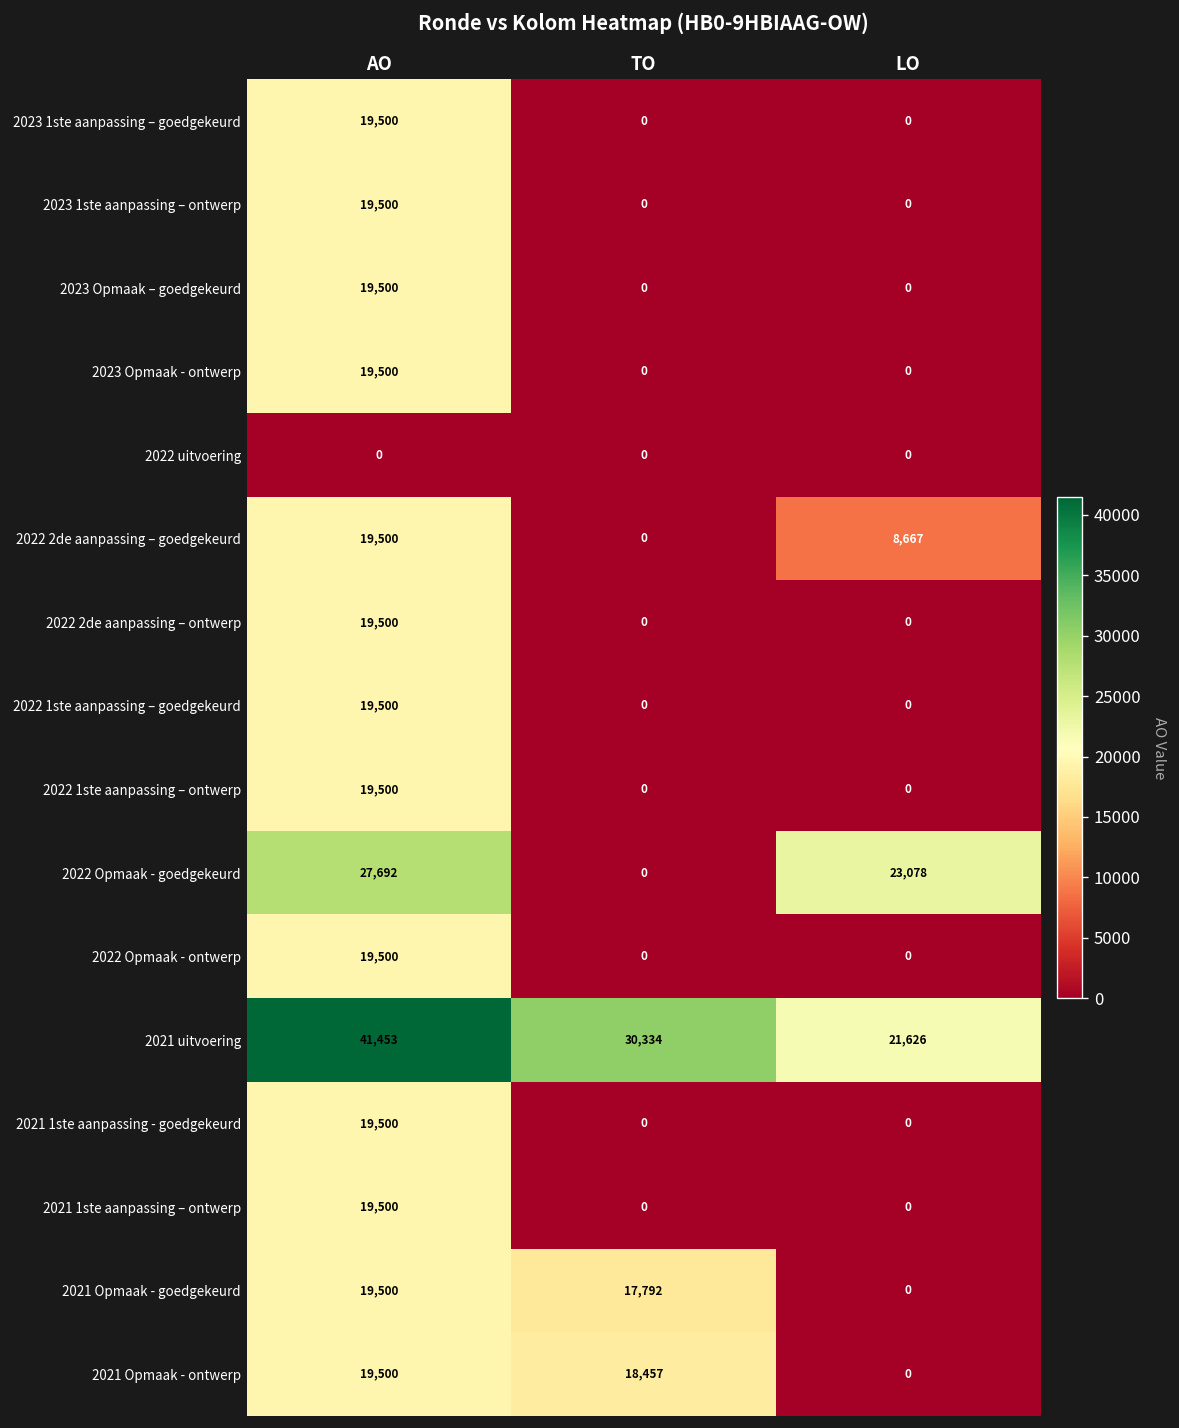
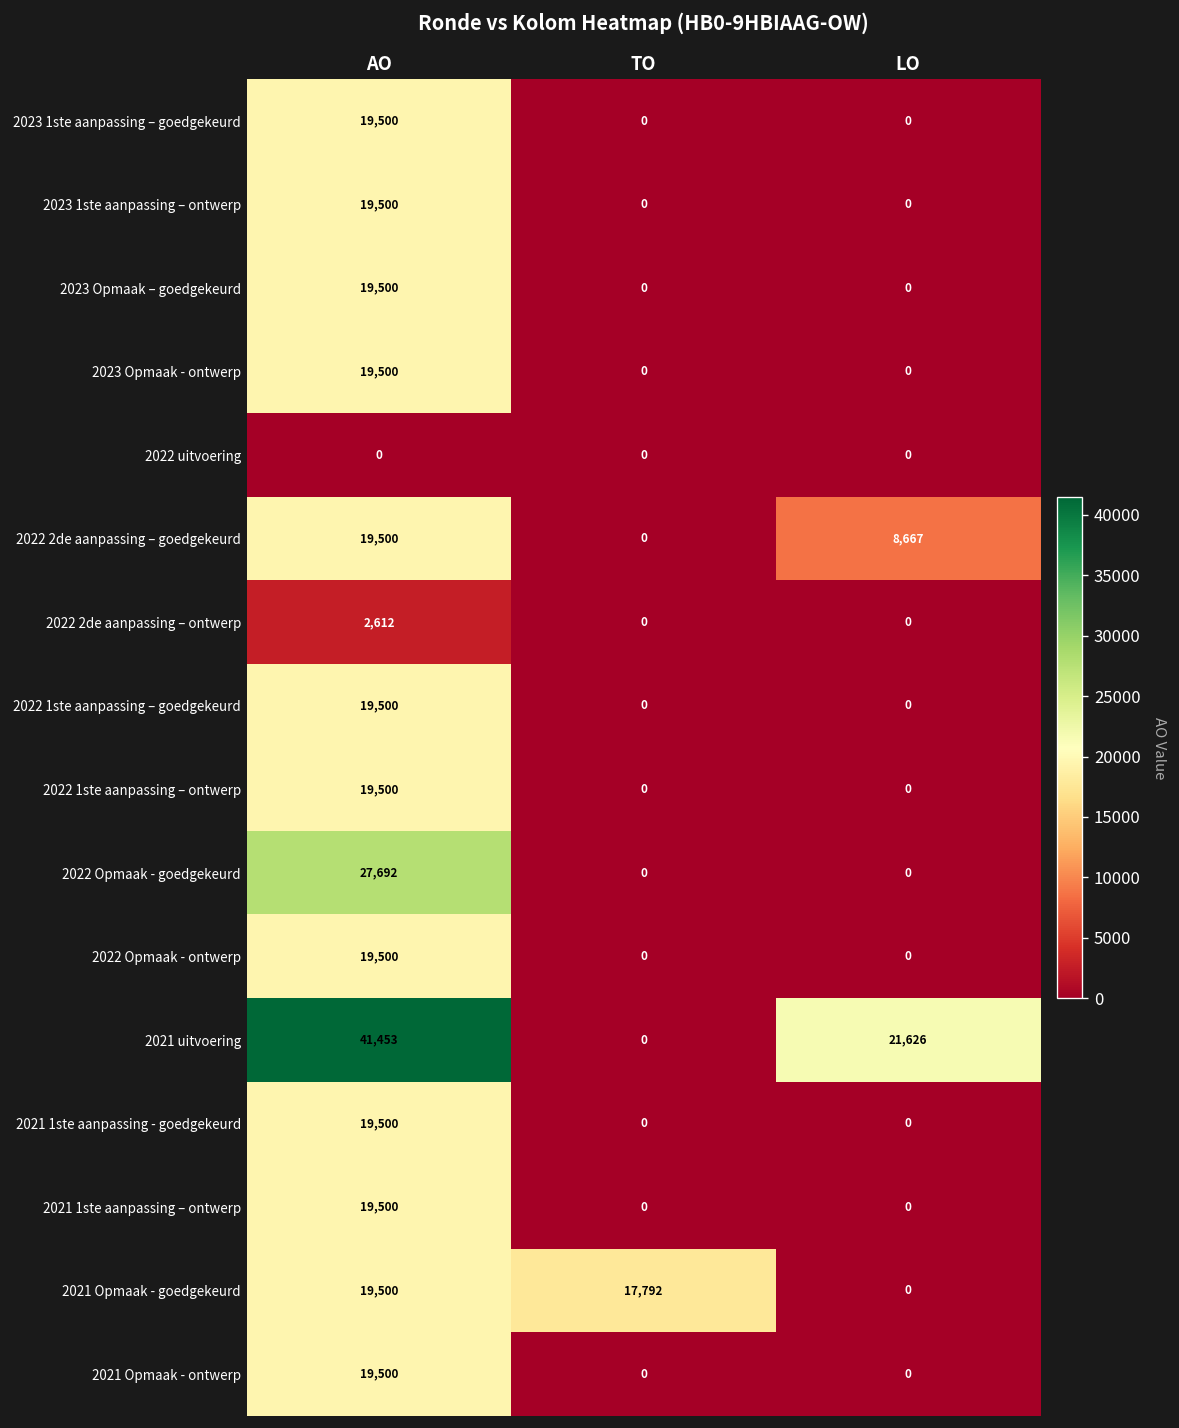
2022 2de aanpassing – ontwerp, AO: 19,500 -> 2,612
2022 Opmaak - goedgekeurd, LO: 23,078 -> 0
2021 uitvoering, TO: 30,334 -> 0
2021 Opmaak - ontwerp, TO: 18,457 -> 0
